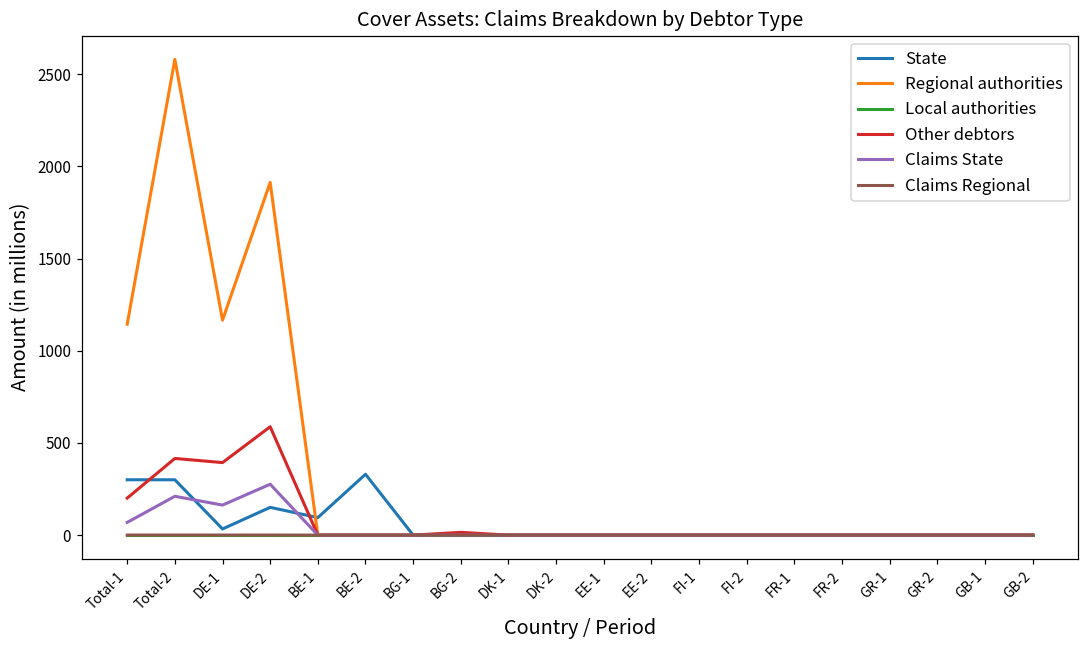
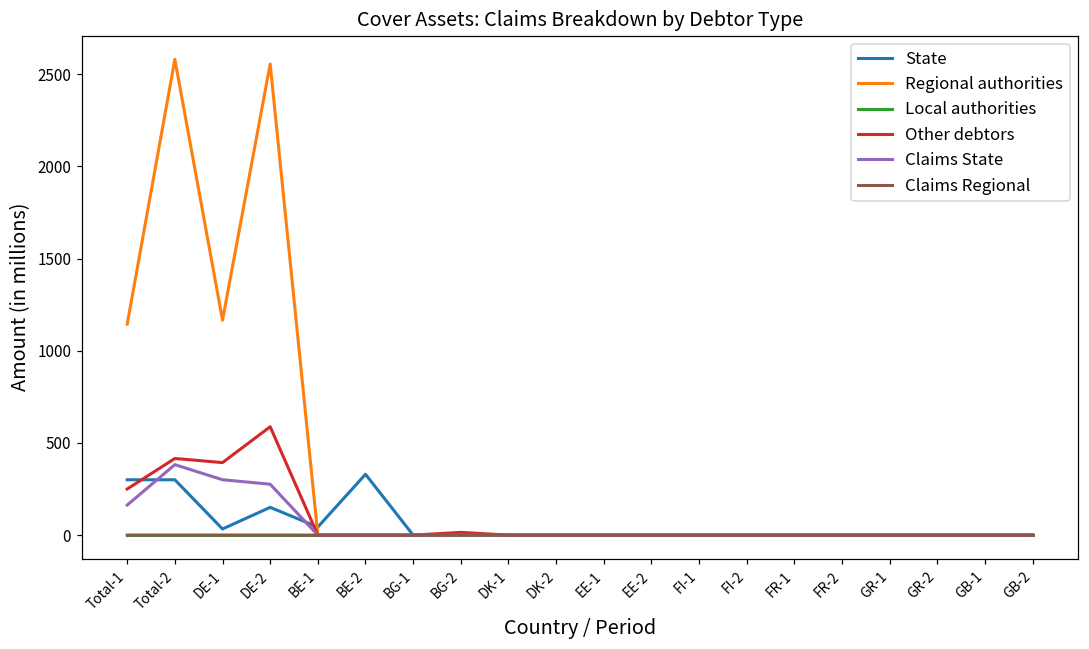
Other debtors, Total-1: 200 -> 250
Claims State, Total-1: 70 -> 160
Claims State, Total-2: 210 -> 380
Claims State, DE-1: 160 -> 300
Regional authorities, DE-2: 1910 -> 2560
State, BE-1: 100 -> 40
